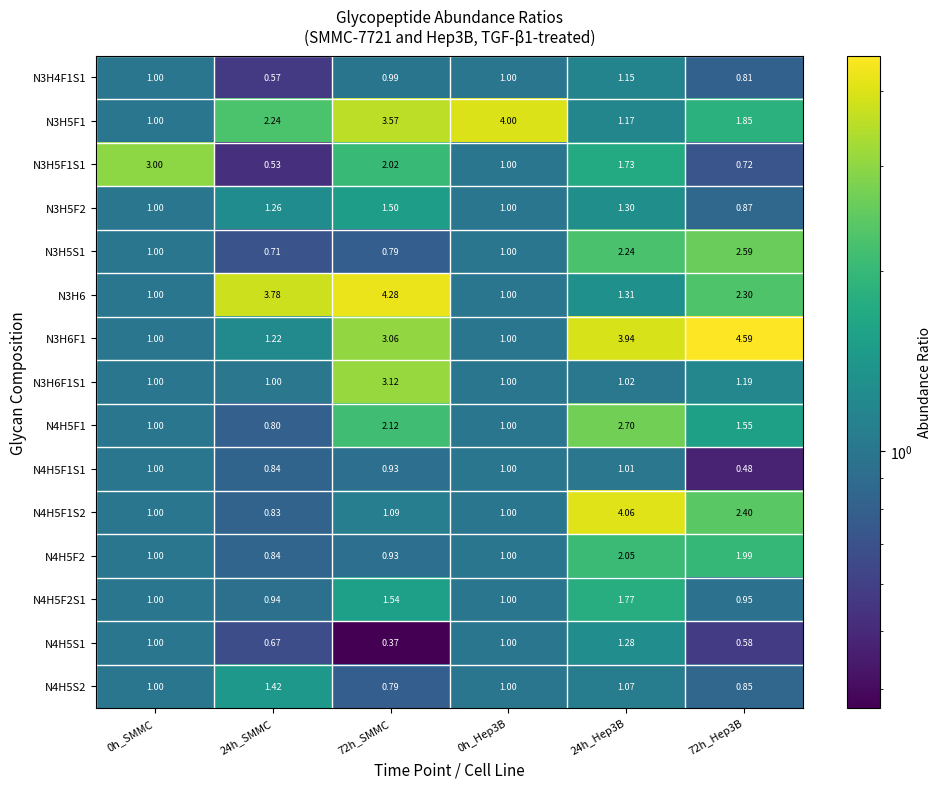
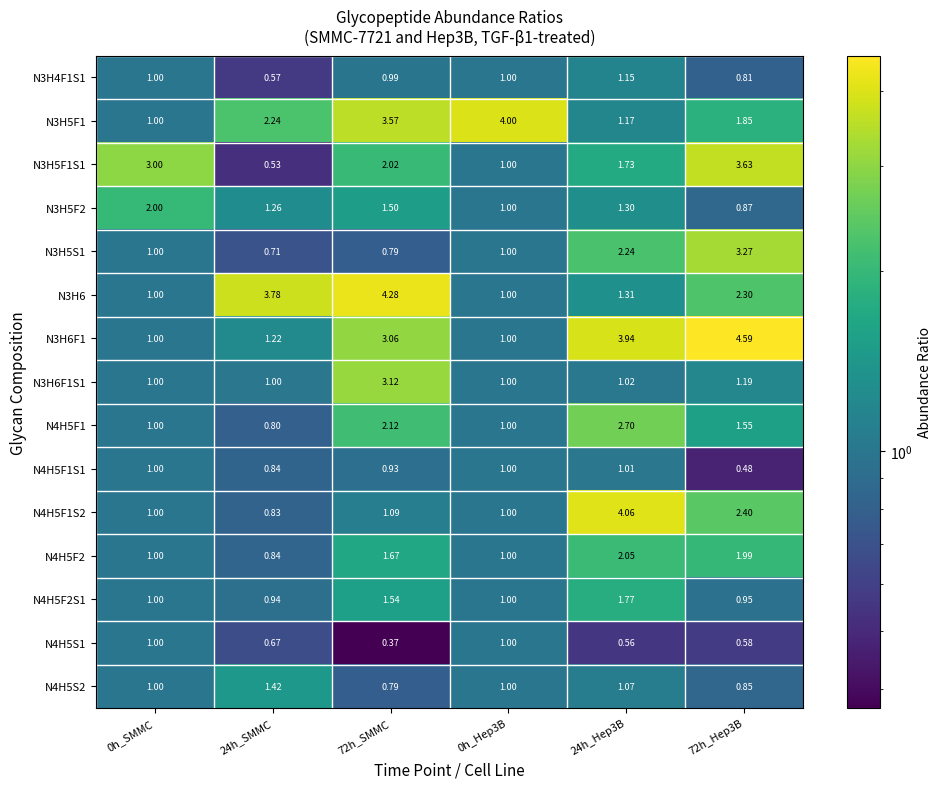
N3H5F1S1, 72h_Hep3B: 0.72 -> 3.63
N3H5F2, 0h_SMMC: 1.00 -> 2.00
N3H5S1, 72h_Hep3B: 2.59 -> 3.27
N4H5F2, 72h_SMMC: 0.93 -> 1.67
N4H5S1, 24h_Hep3B: 1.28 -> 0.56
